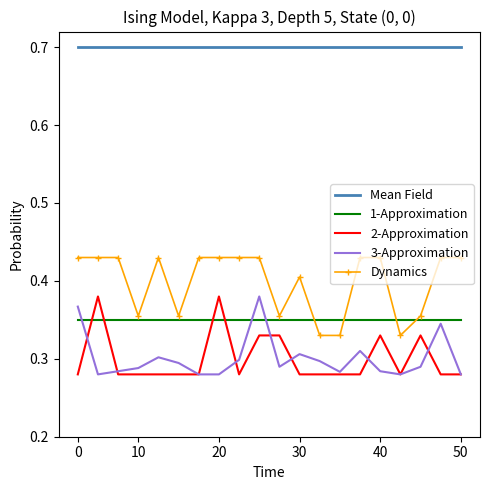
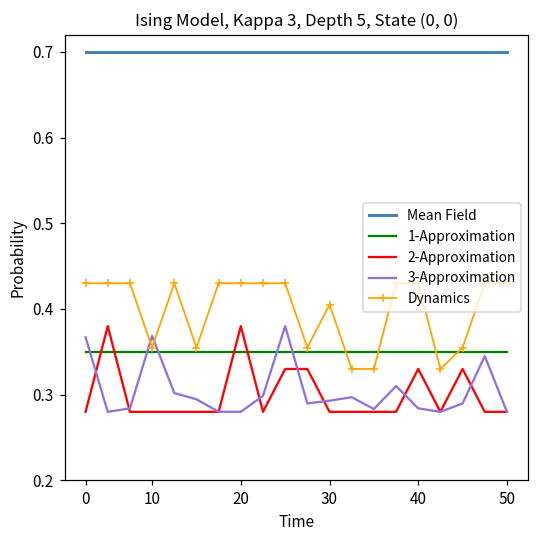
3-Approximation, 10: 0.29 -> 0.37
3-Approximation, 30: 0.31 -> 0.29
